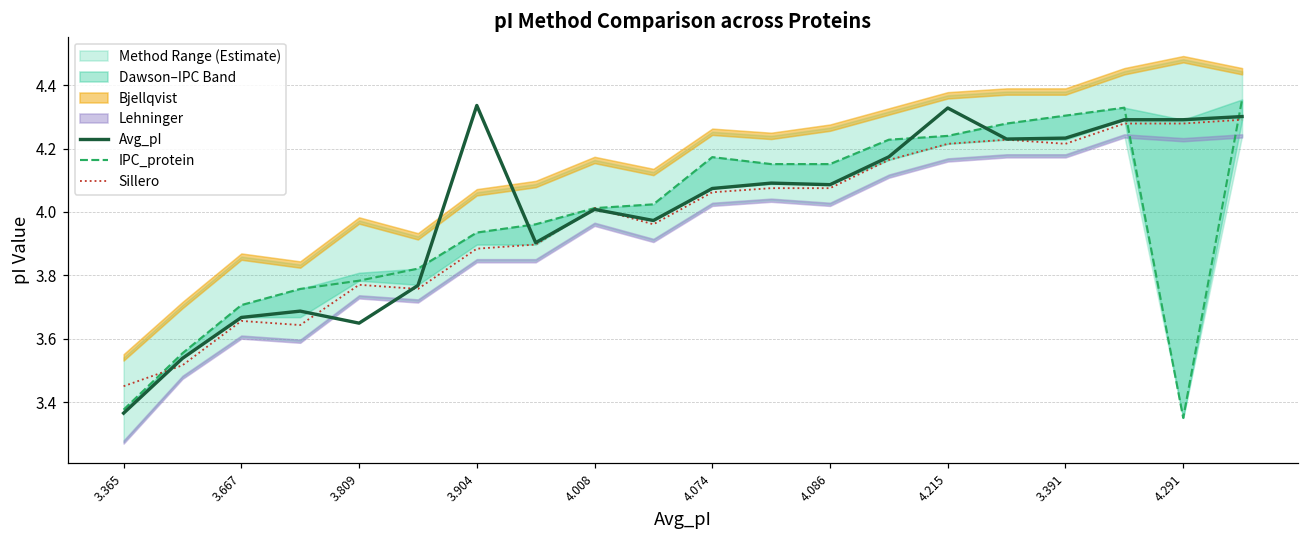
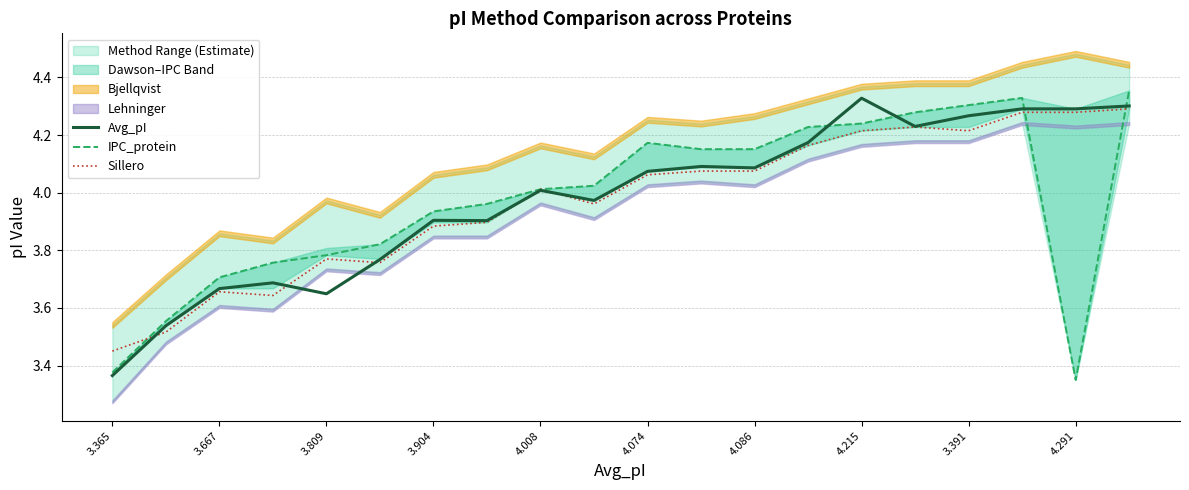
Avg_pI, 3.904: 4.34 -> 3.90
Avg_pI, 3.391: 4.23 -> 4.27
